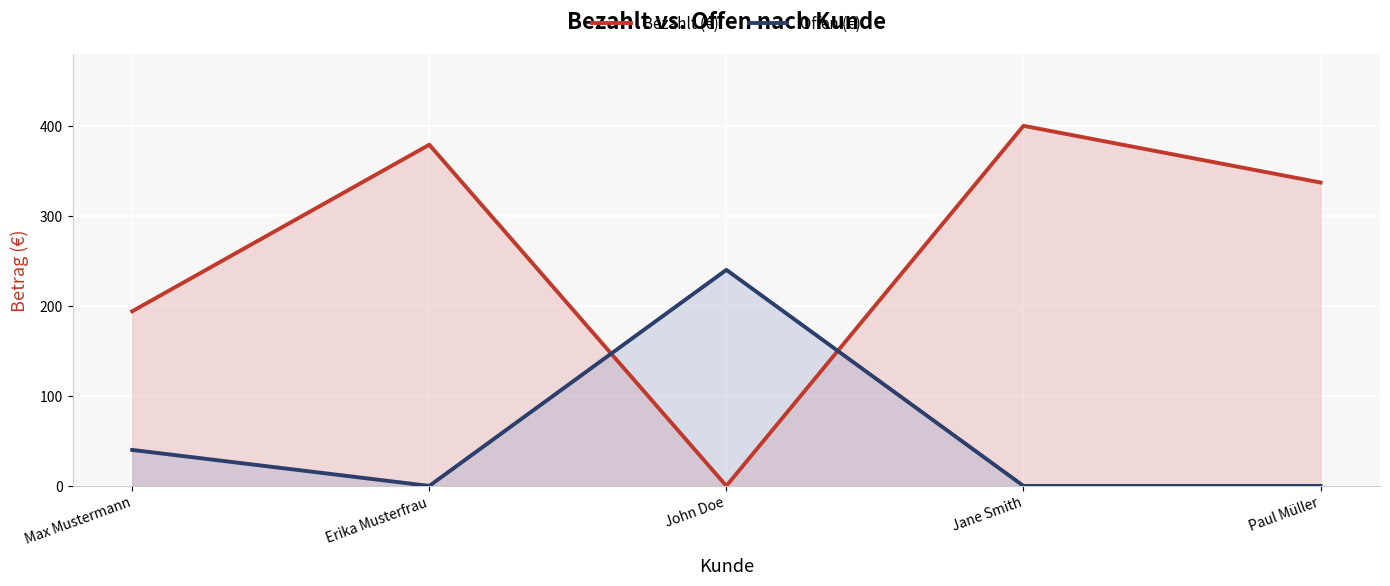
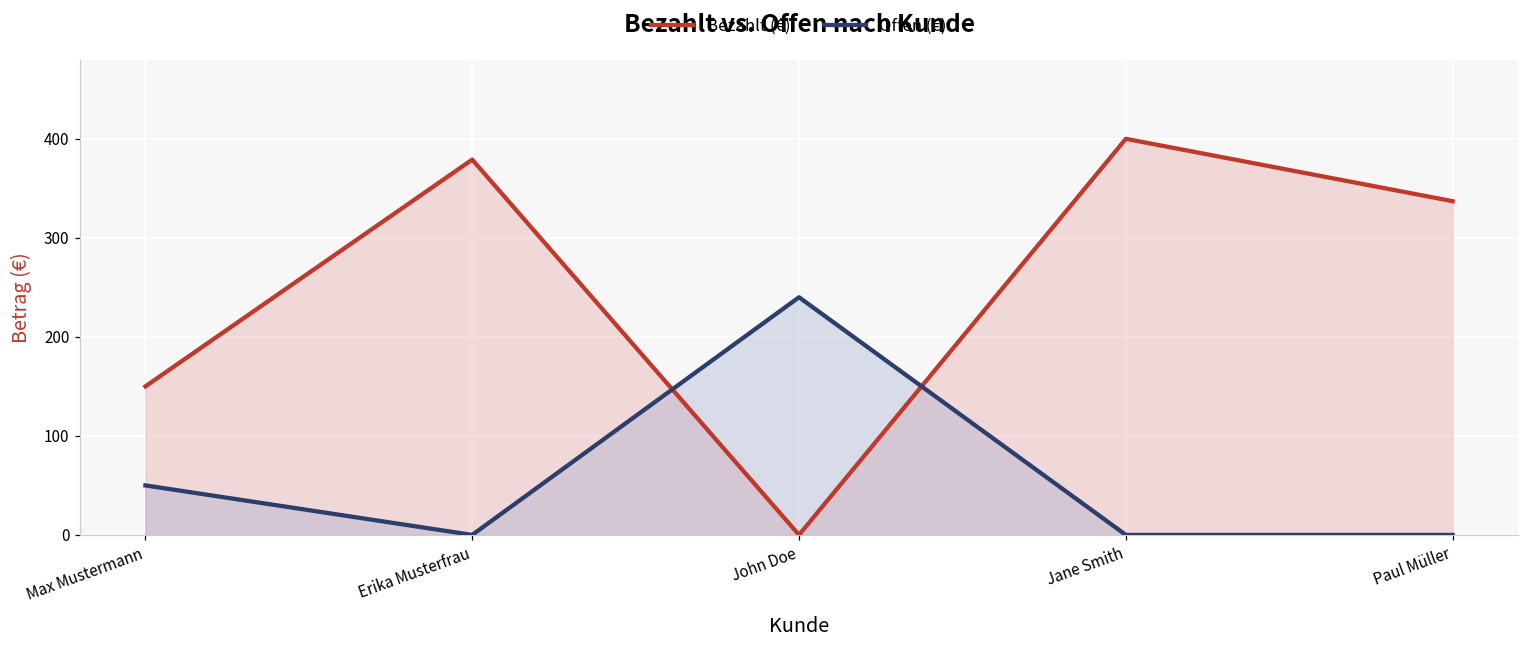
Bezahlt (€), Max Mustermann: 190 -> 150
Offen (€), Max Mustermann: 40 -> 50
